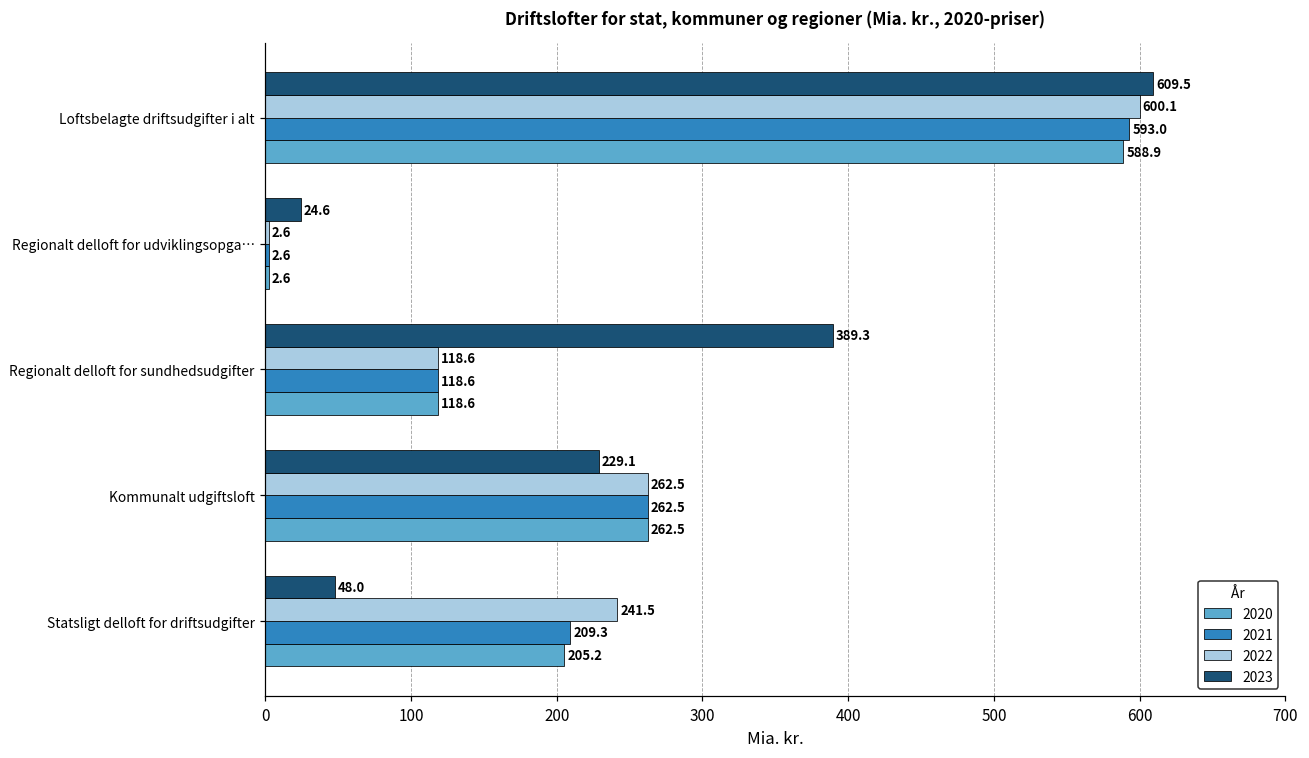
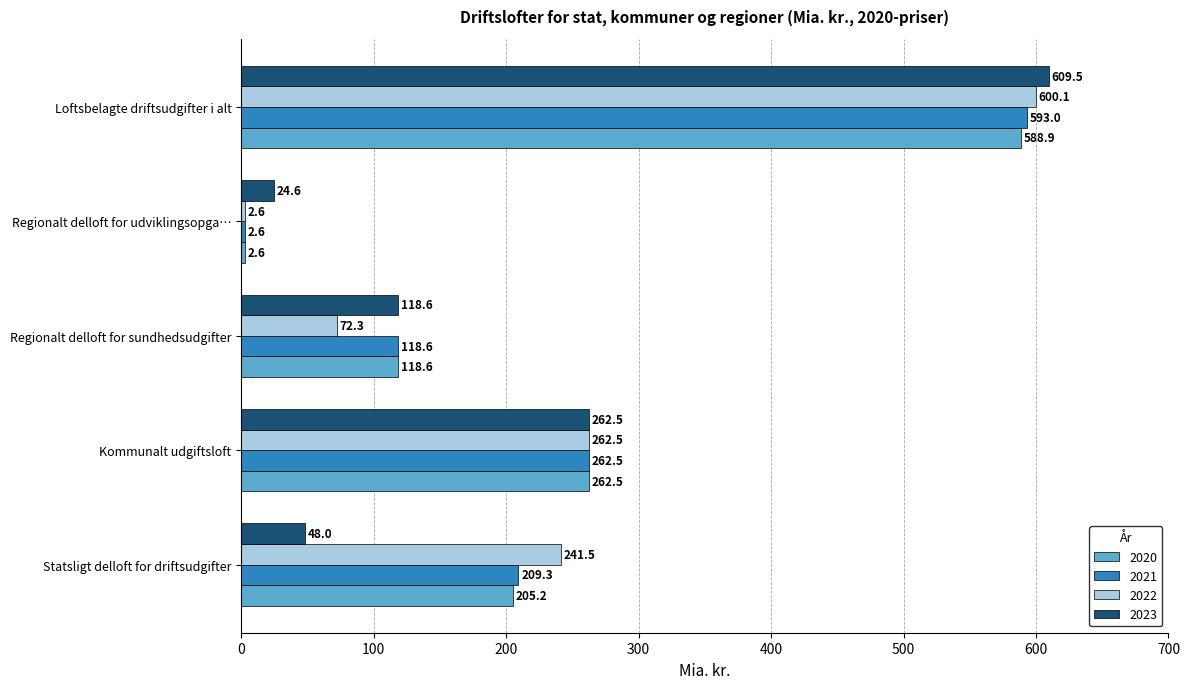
2023, Regionalt delloft for sundhedsudgifter: 389.3 -> 118.6
2022, Regionalt delloft for sundhedsudgifter: 118.6 -> 72.3
2023, Kommunalt udgiftsloft: 229.1 -> 262.5
